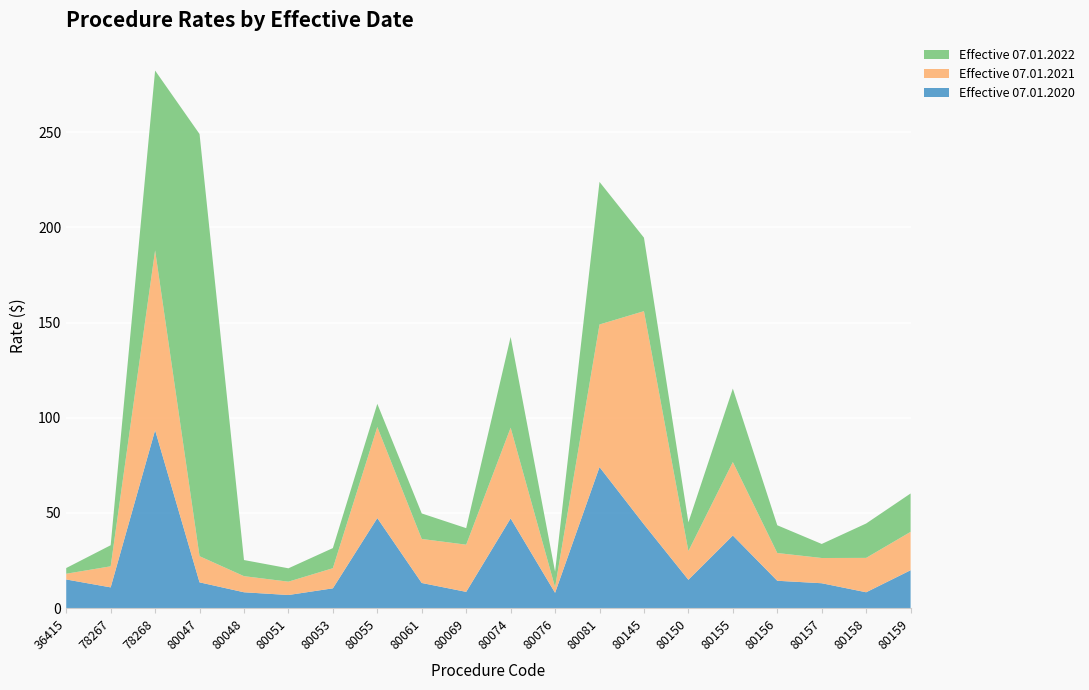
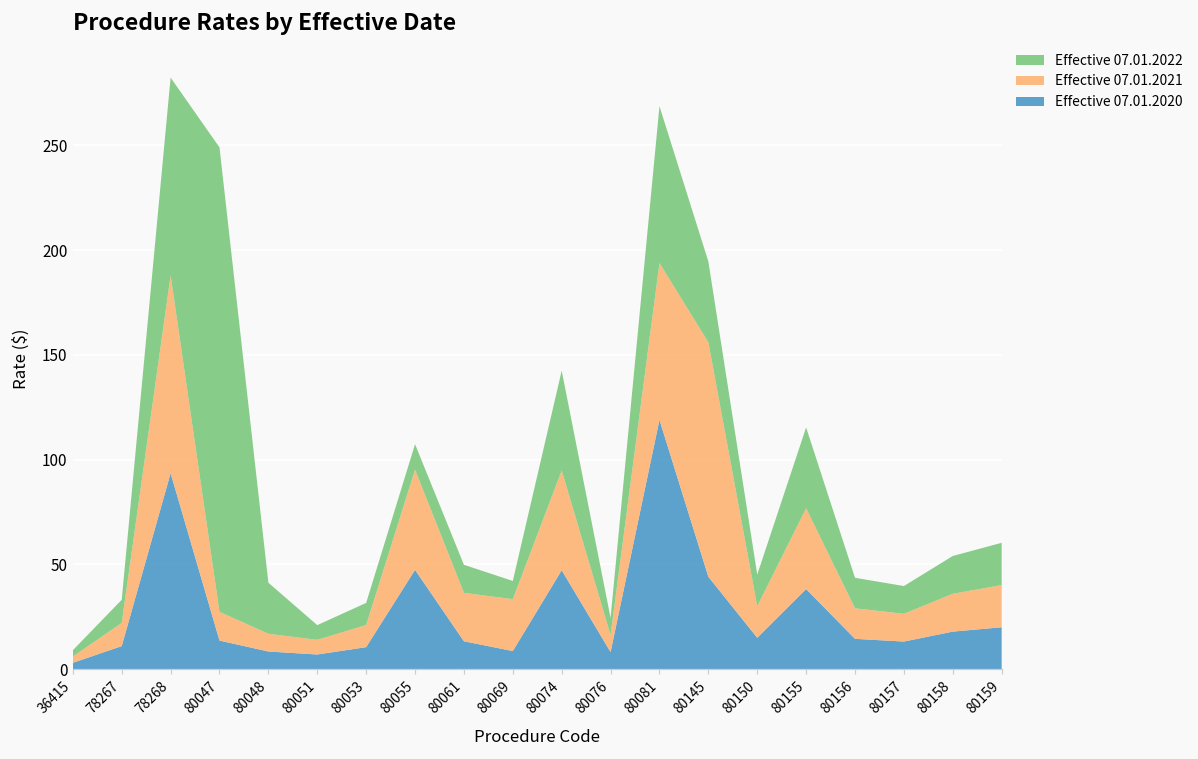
Effective 07.01.2020, 36415: 15 -> 3
Effective 07.01.2022, 80048: 8 -> 24
Effective 07.01.2021, 80076: 3 -> 8
Effective 07.01.2020, 80081: 74 -> 119
Effective 07.01.2022, 80157: 7 -> 13
Effective 07.01.2020, 80158: 8 -> 18
